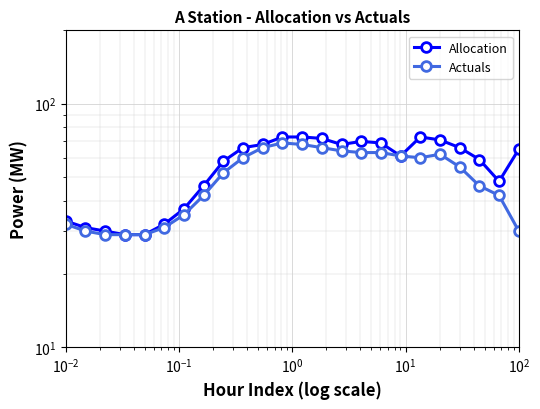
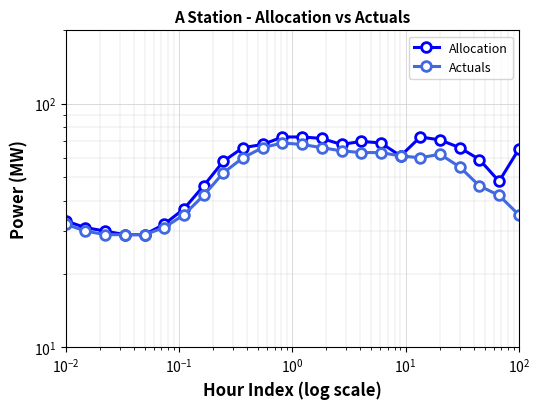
Actuals, 10^2: 30 -> 35
